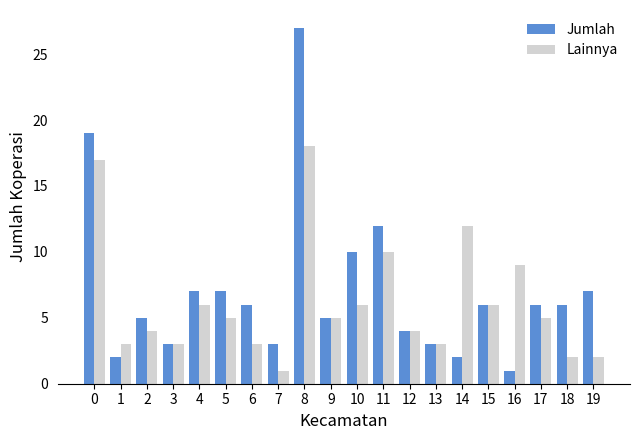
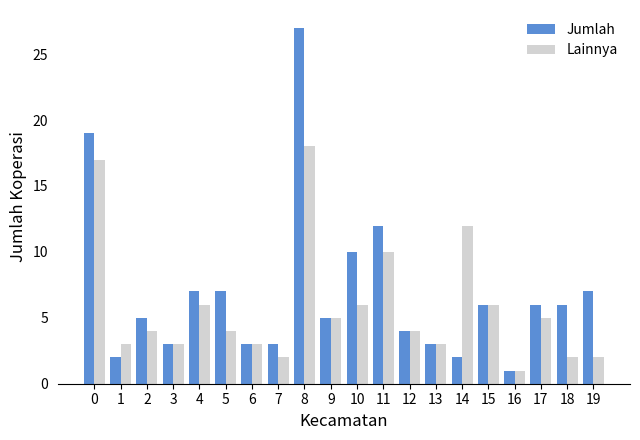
Lainnya, 5: 5 -> 4
Jumlah, 6: 6 -> 3
Lainnya, 7: 1 -> 2
Lainnya, 16: 9 -> 1
